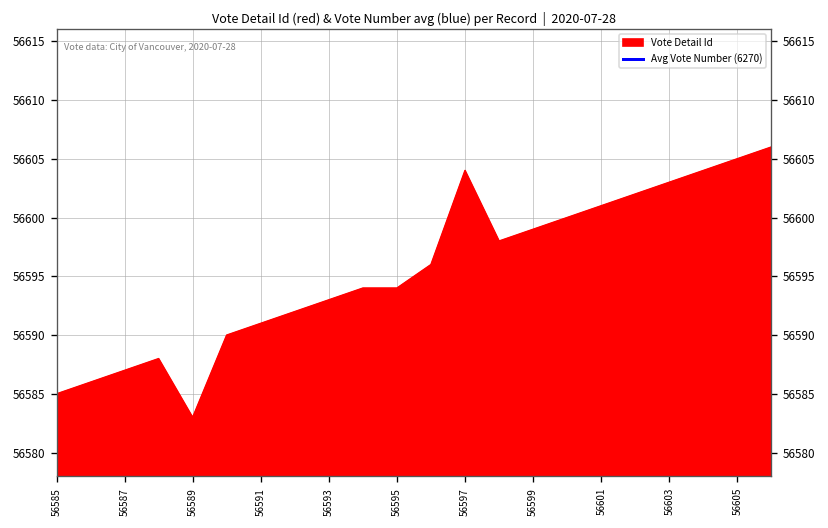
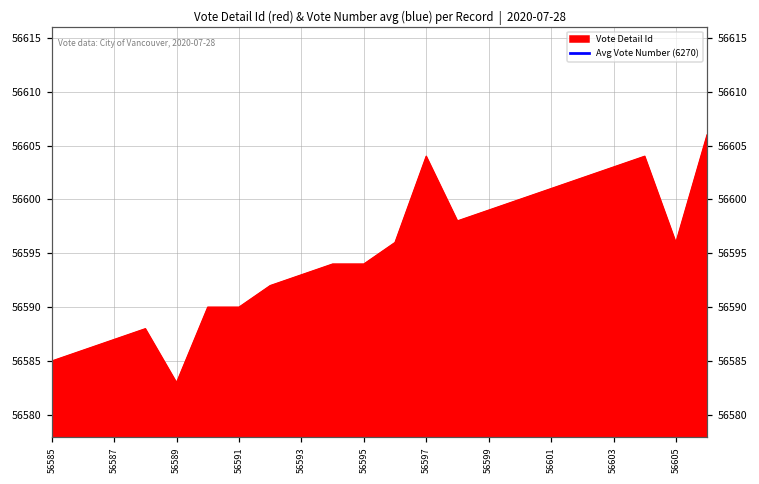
Vote Detail Id, 56591: 56591 -> 56590
Vote Detail Id, 56605: 56605 -> 56596
